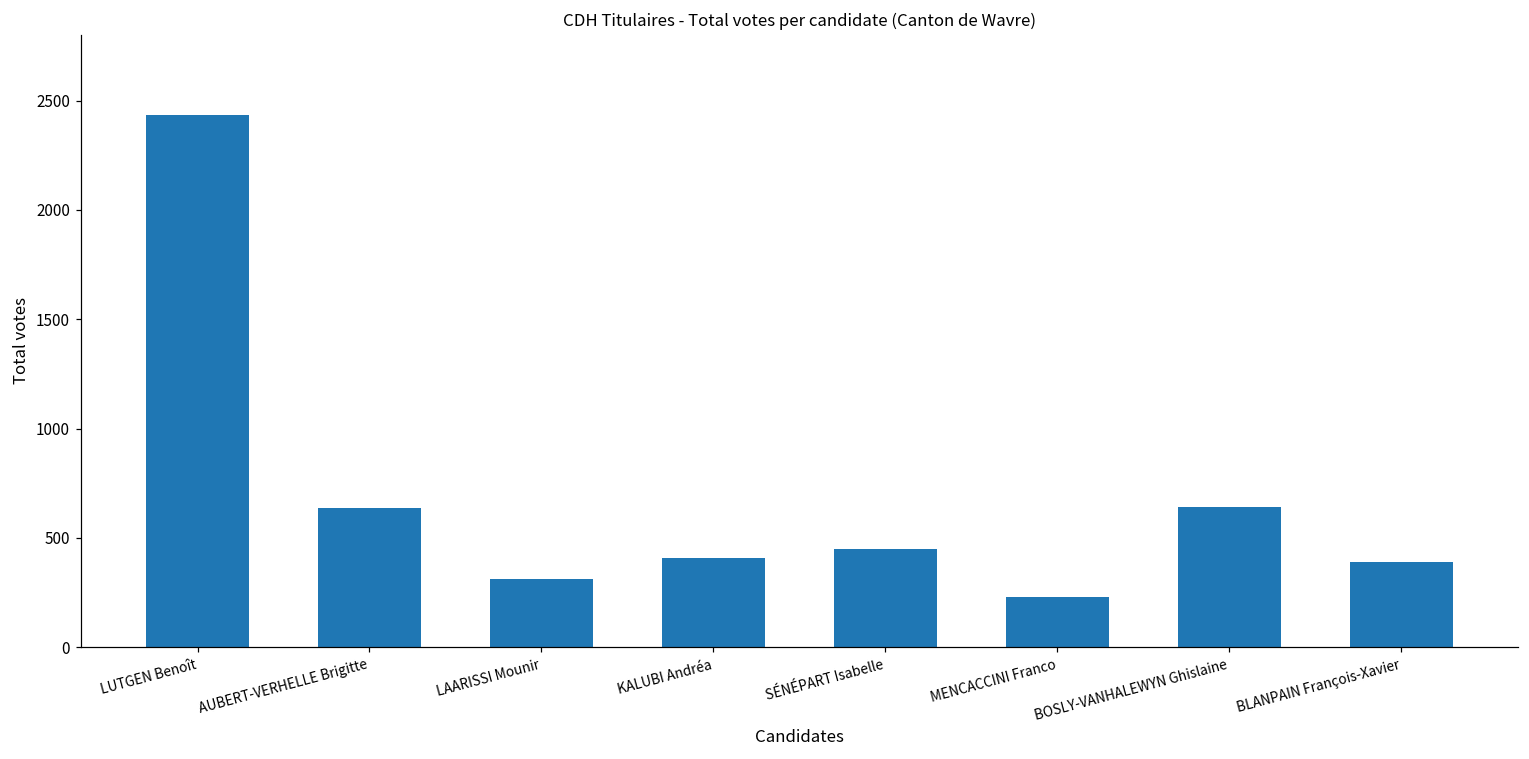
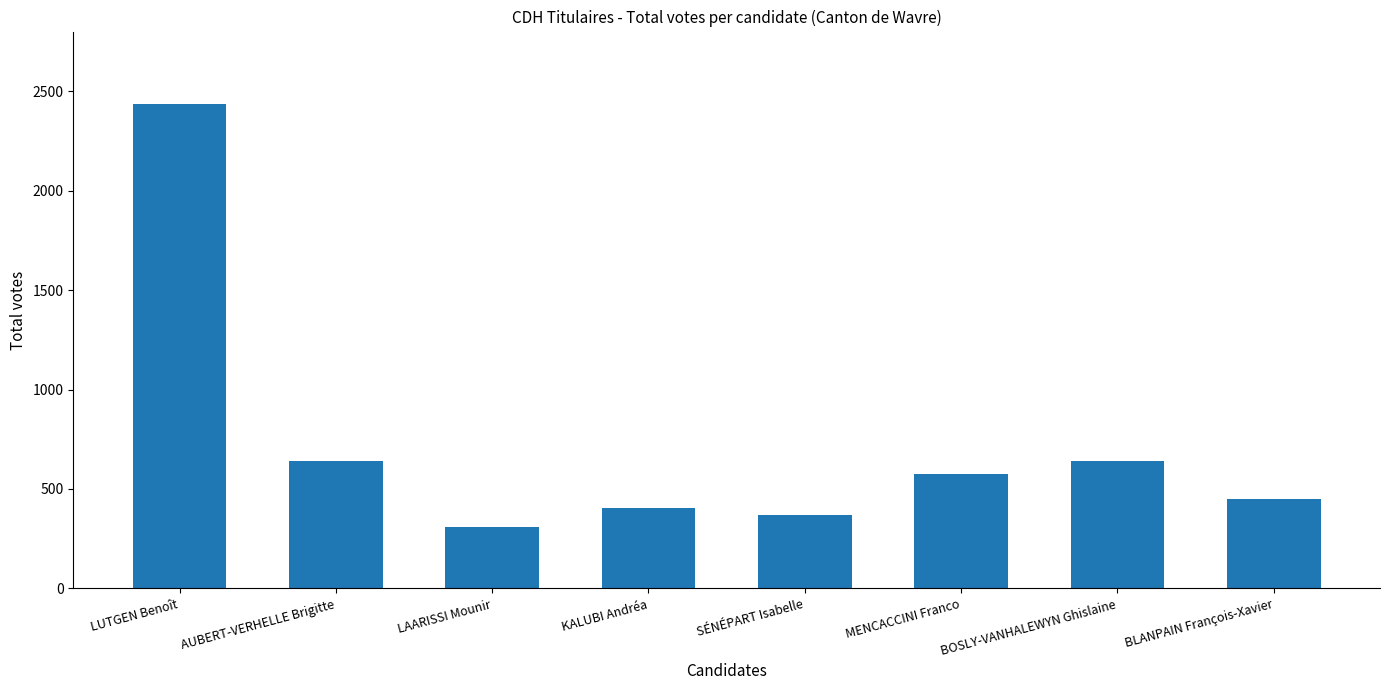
SÉNÉPART Isabelle: 450 -> 370
MENCACCINI Franco: 230 -> 570
BLANPAIN François-Xavier: 390 -> 450
